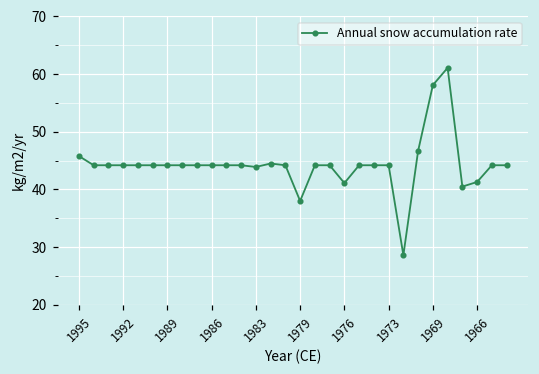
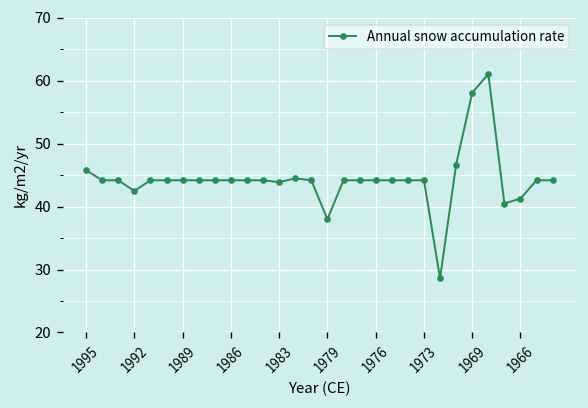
1992: 44 -> 43
1976: 41 -> 44
